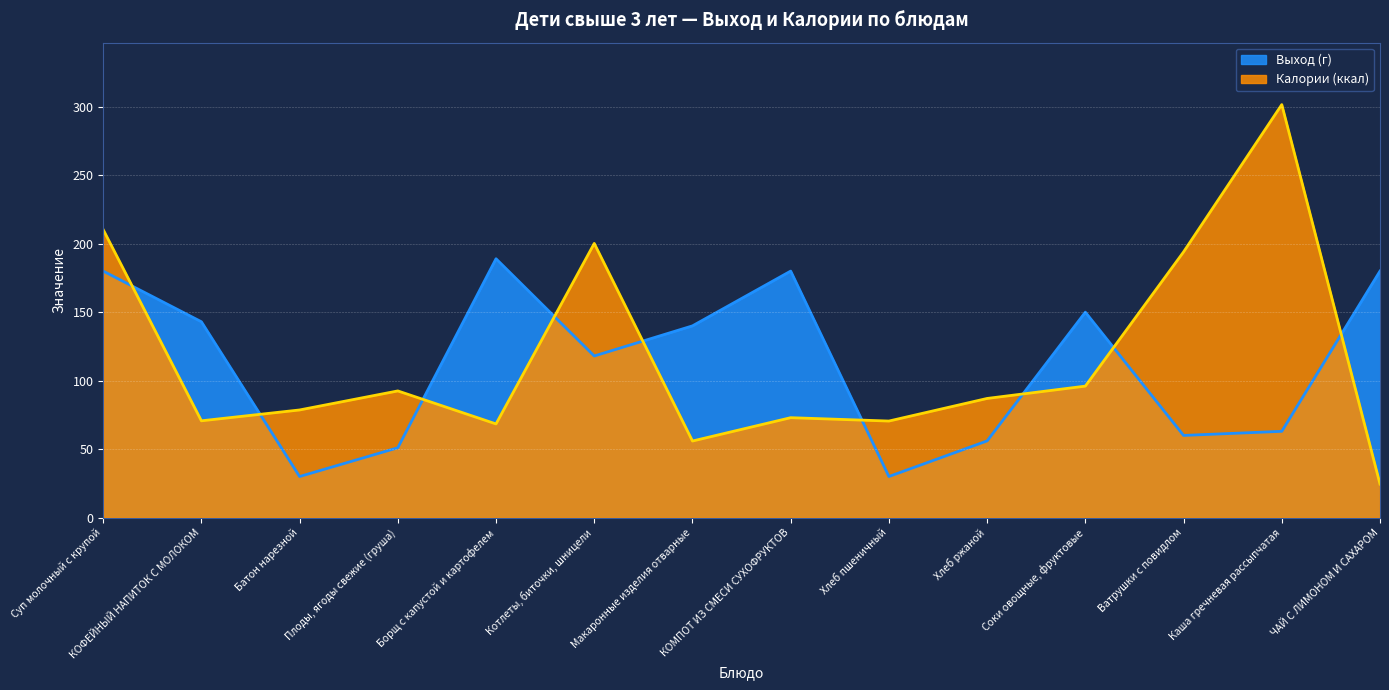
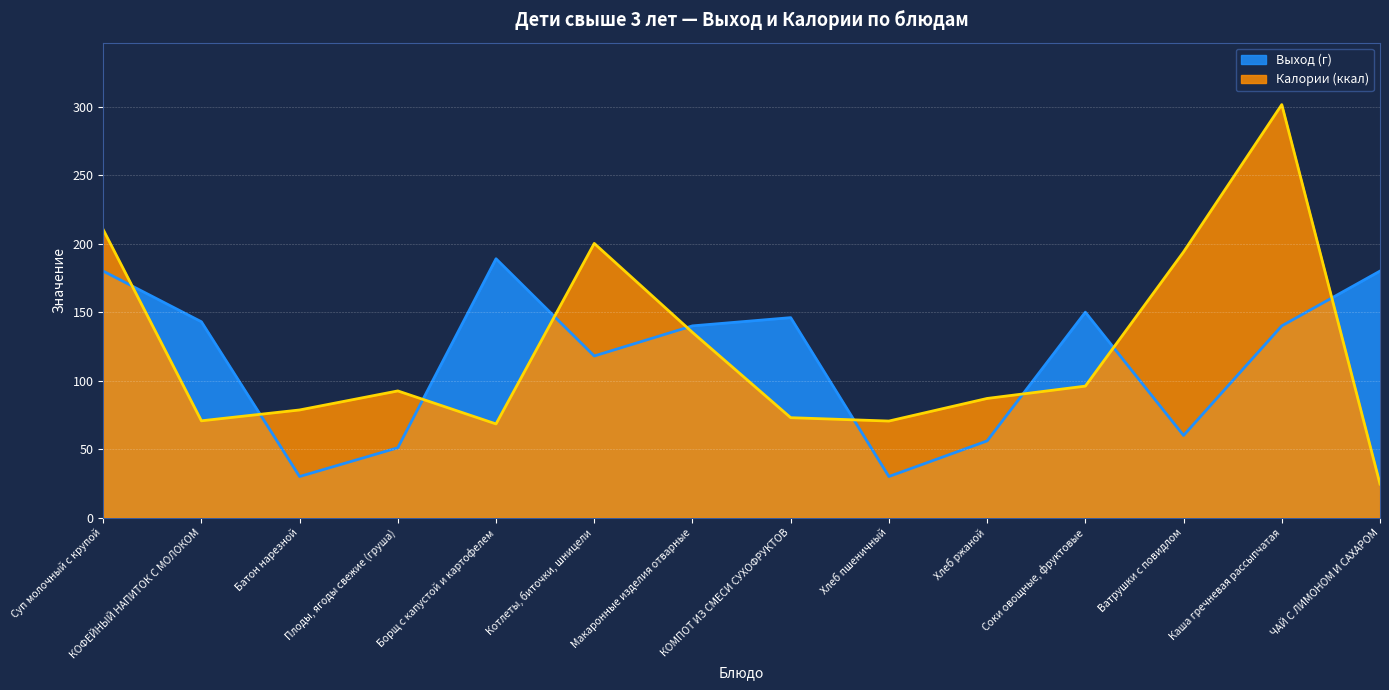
Калории (ккал), Макаронные изделия отварные: 56 -> 135
Выход (г), КОМПОТ ИЗ СМЕСИ СУХОФРУКТОВ: 180 -> 146
Выход (г), Каша гречневая рассыпчатая: 63 -> 140
